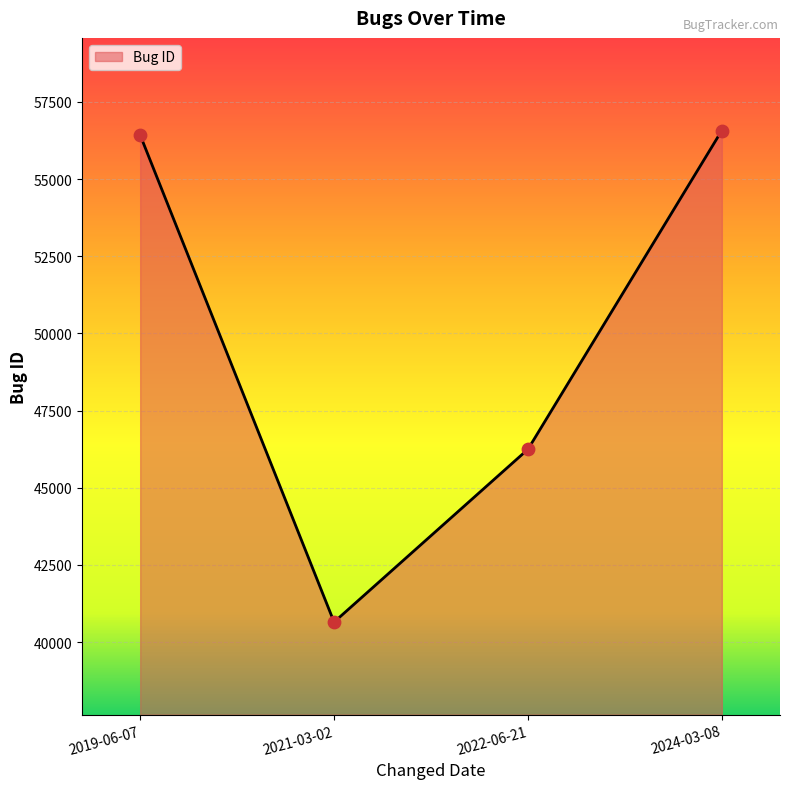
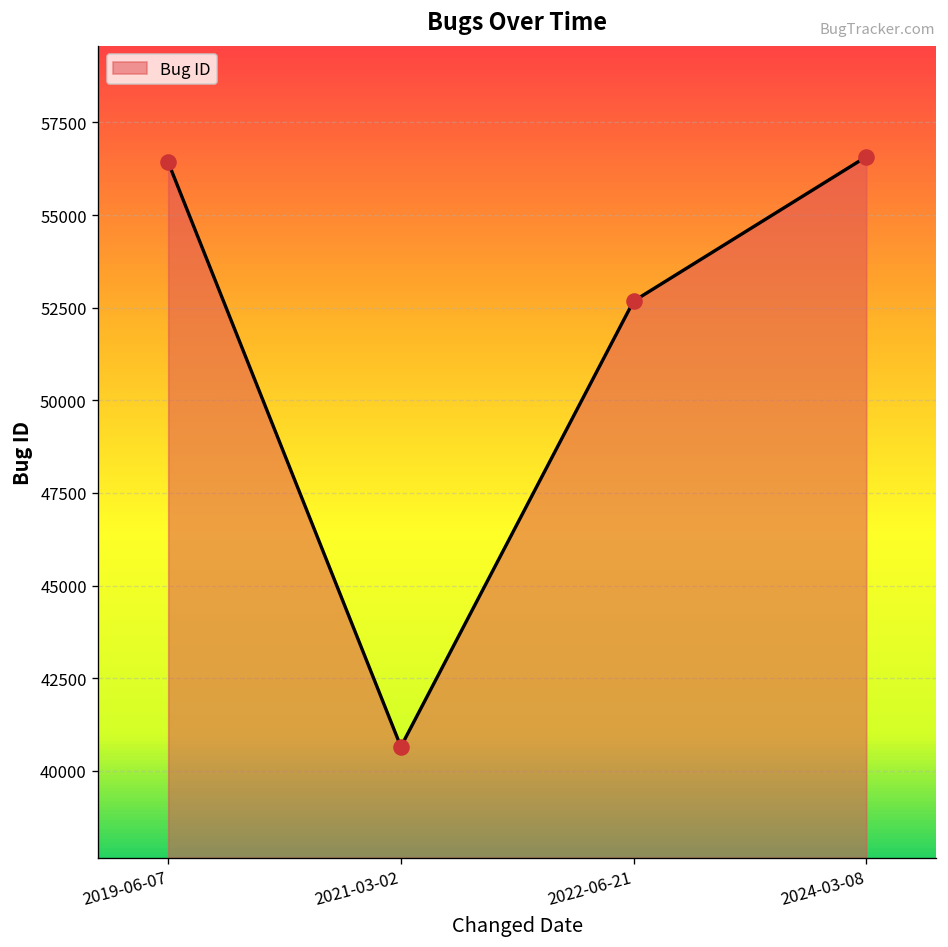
2022-06-21: 46200 -> 52700
